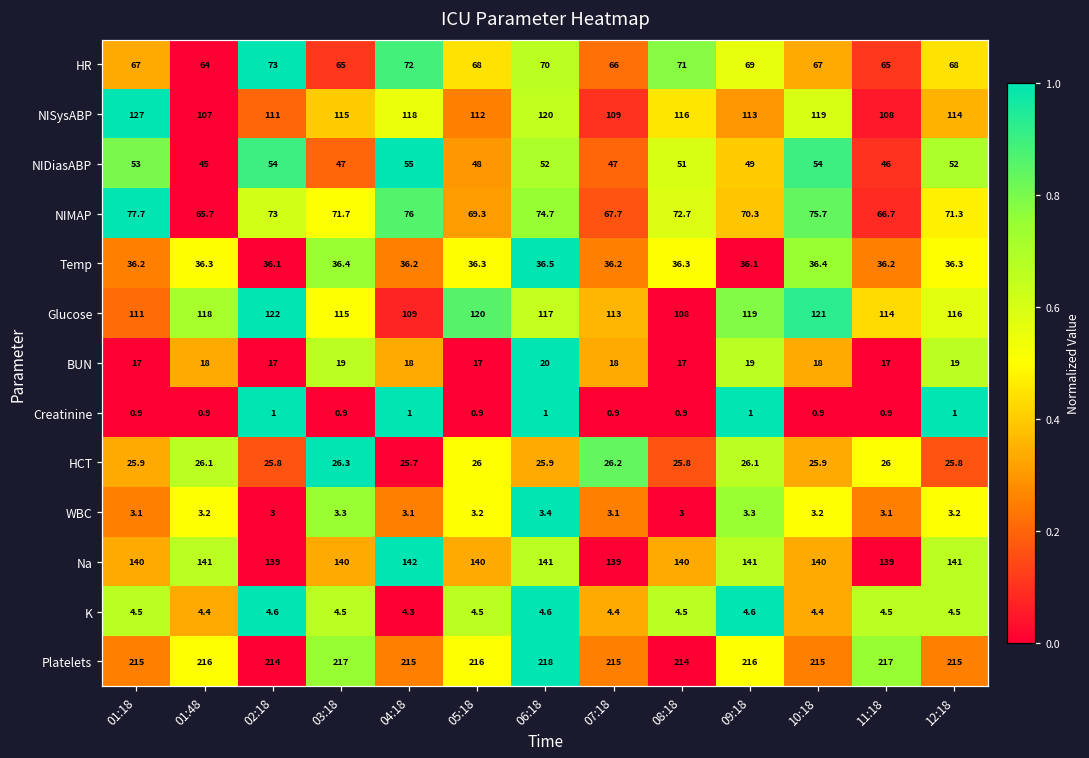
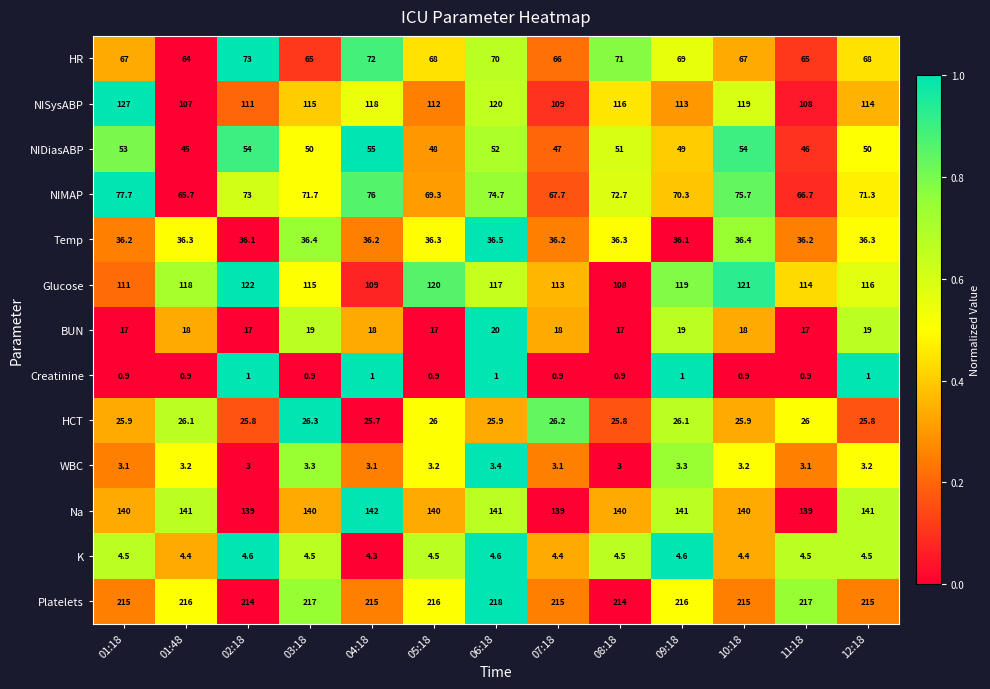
NIDiasABP, 03:18: 47 -> 50
NIDiasABP, 12:18: 52 -> 50
